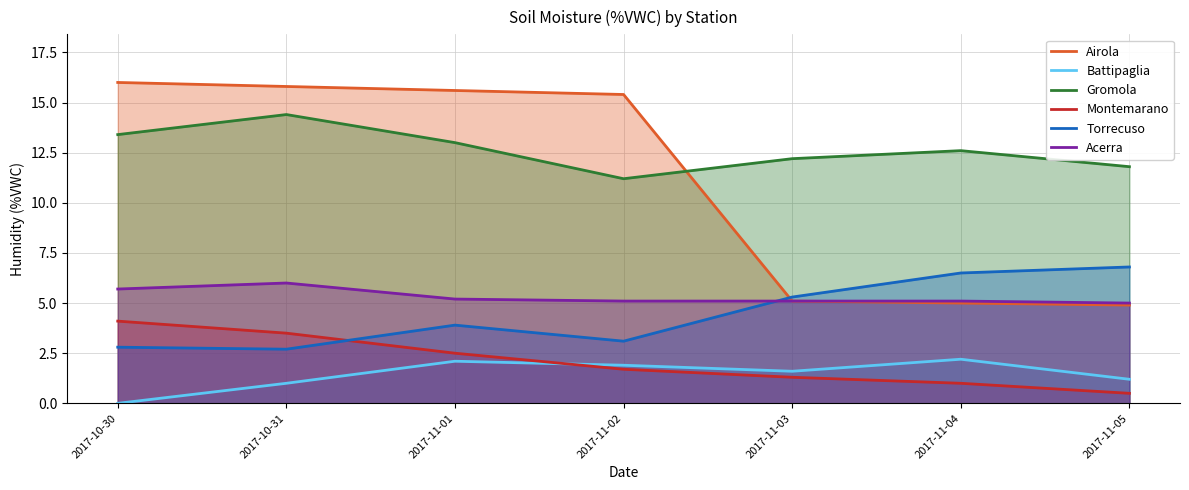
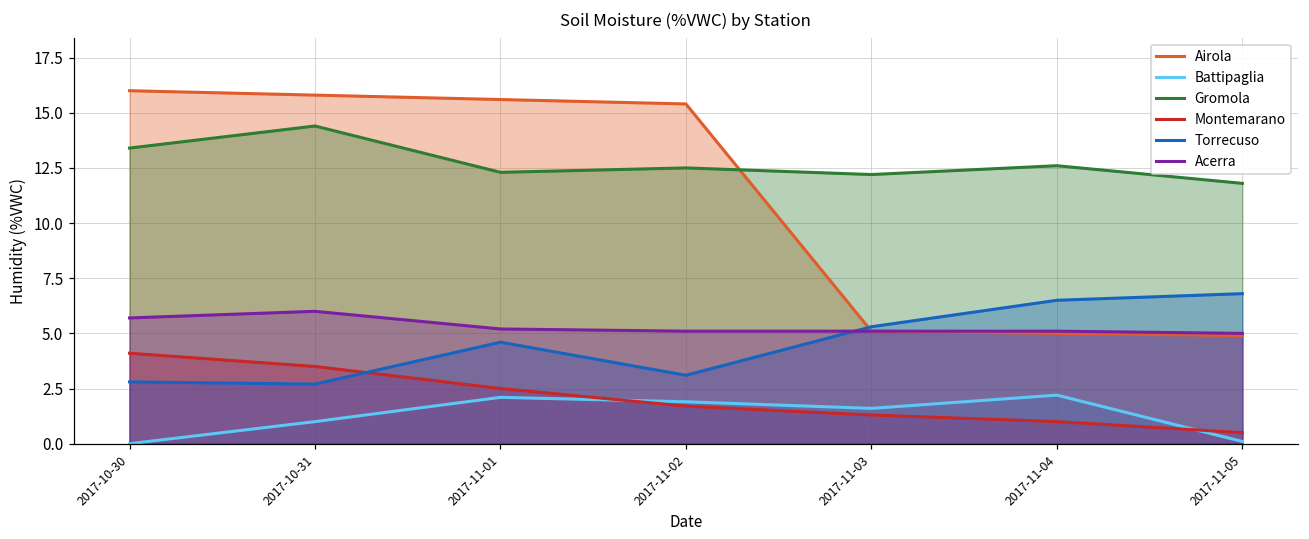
Gromola, 2017-11-01: 13.0 -> 12.3
Torrecuso, 2017-11-01: 3.9 -> 4.6
Gromola, 2017-11-02: 11.2 -> 12.5
Battipaglia, 2017-11-05: 1.2 -> 0.1
